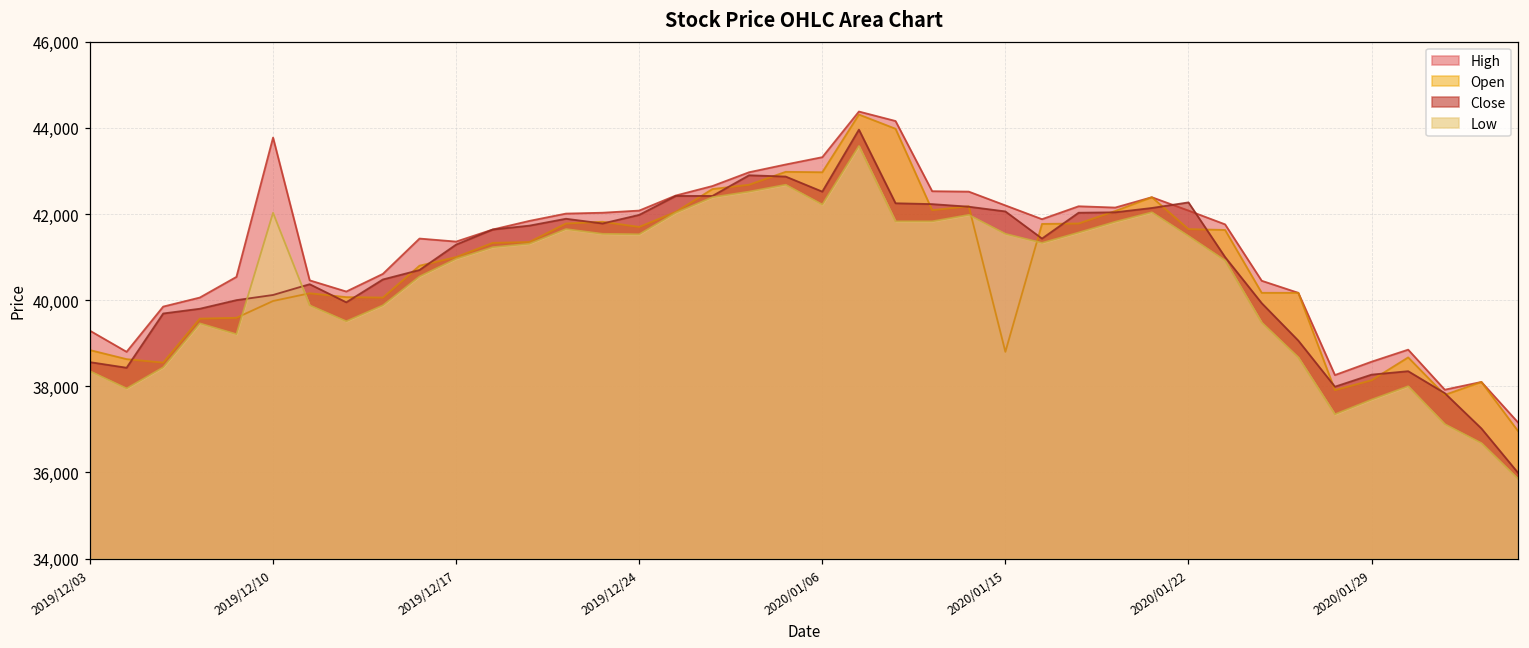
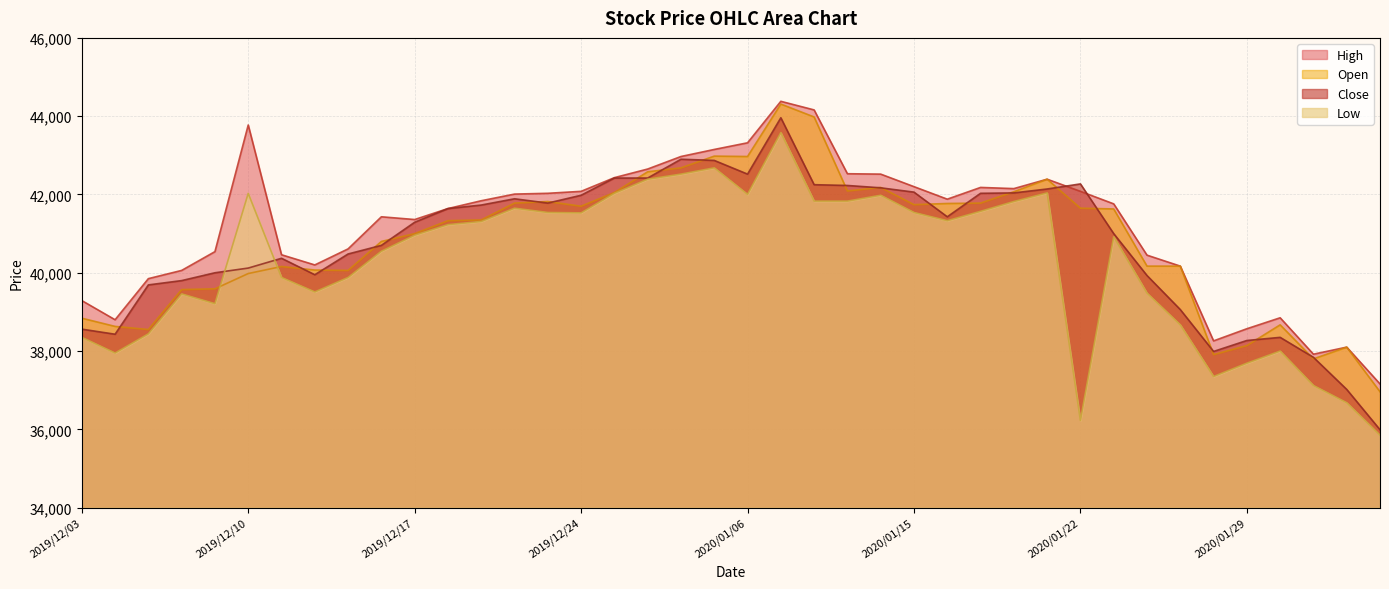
Low, 2020/01/06: 42,200 -> 42,000
Open, 2020/01/15: 38,800 -> 41,700
Low, 2020/01/22: 41,500 -> 36,200
